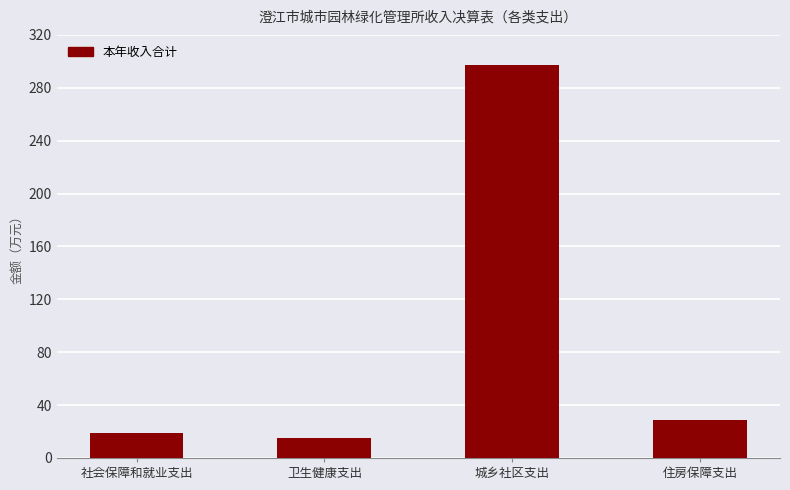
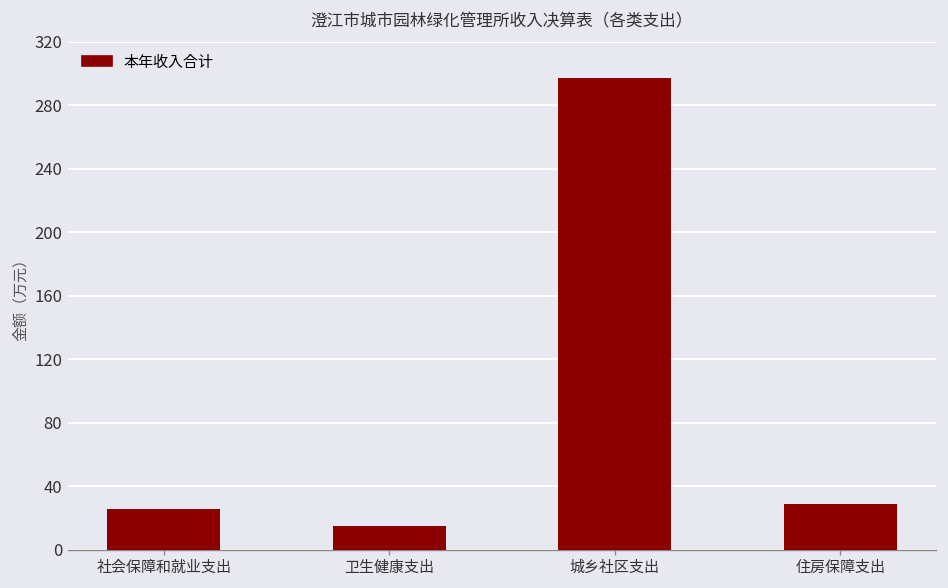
社会保障和就业支出: 19 -> 25
